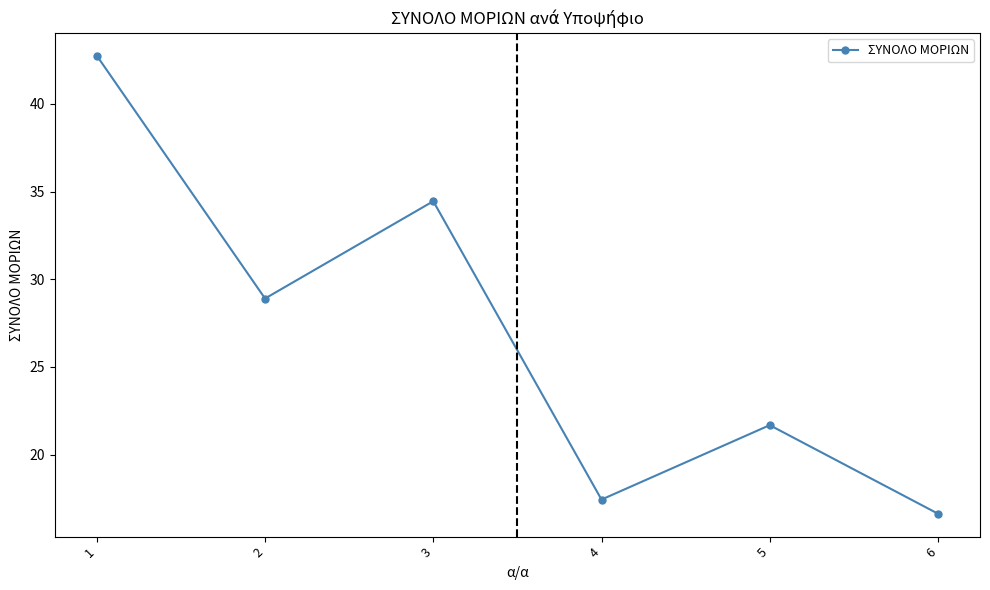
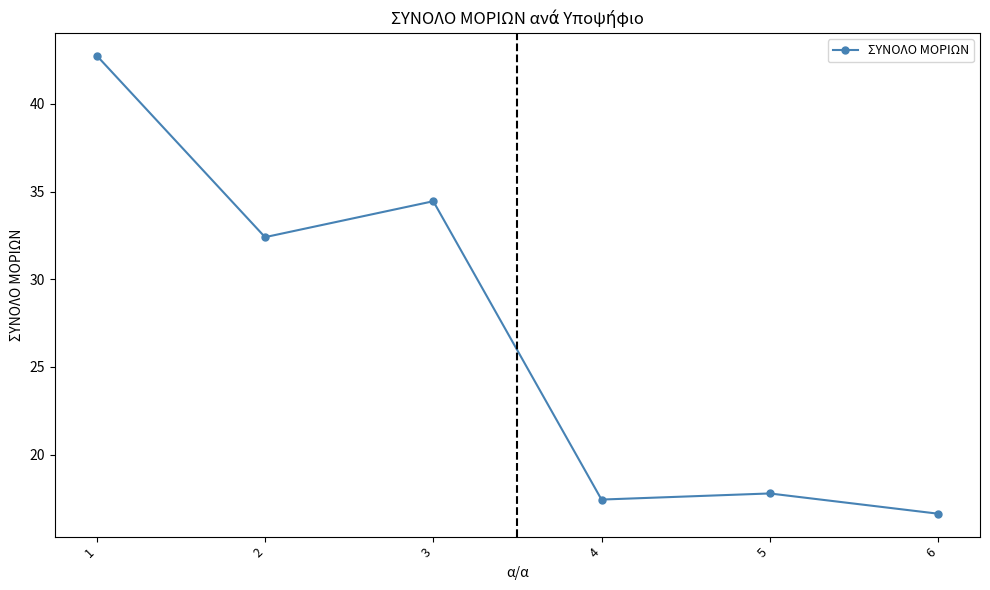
2: 28.9 -> 32.4
5: 21.7 -> 17.8
